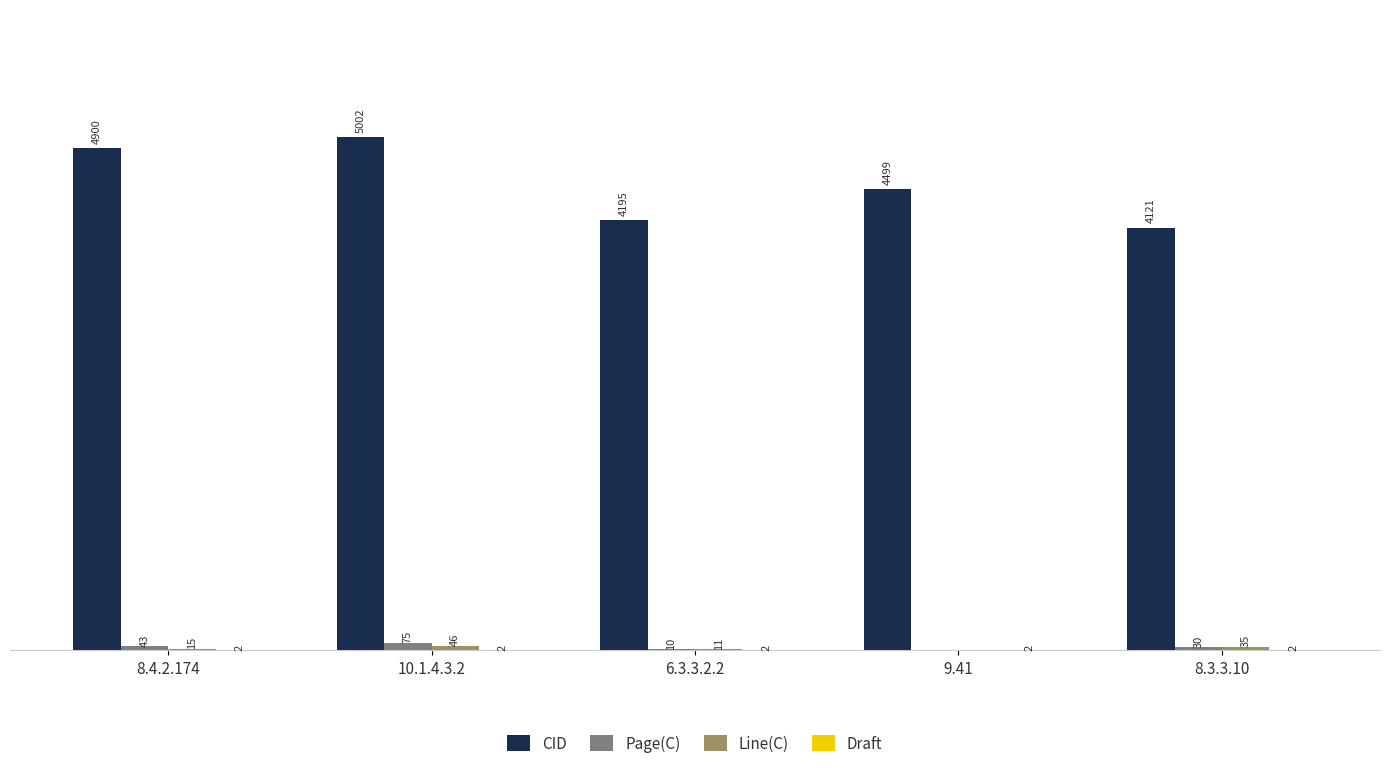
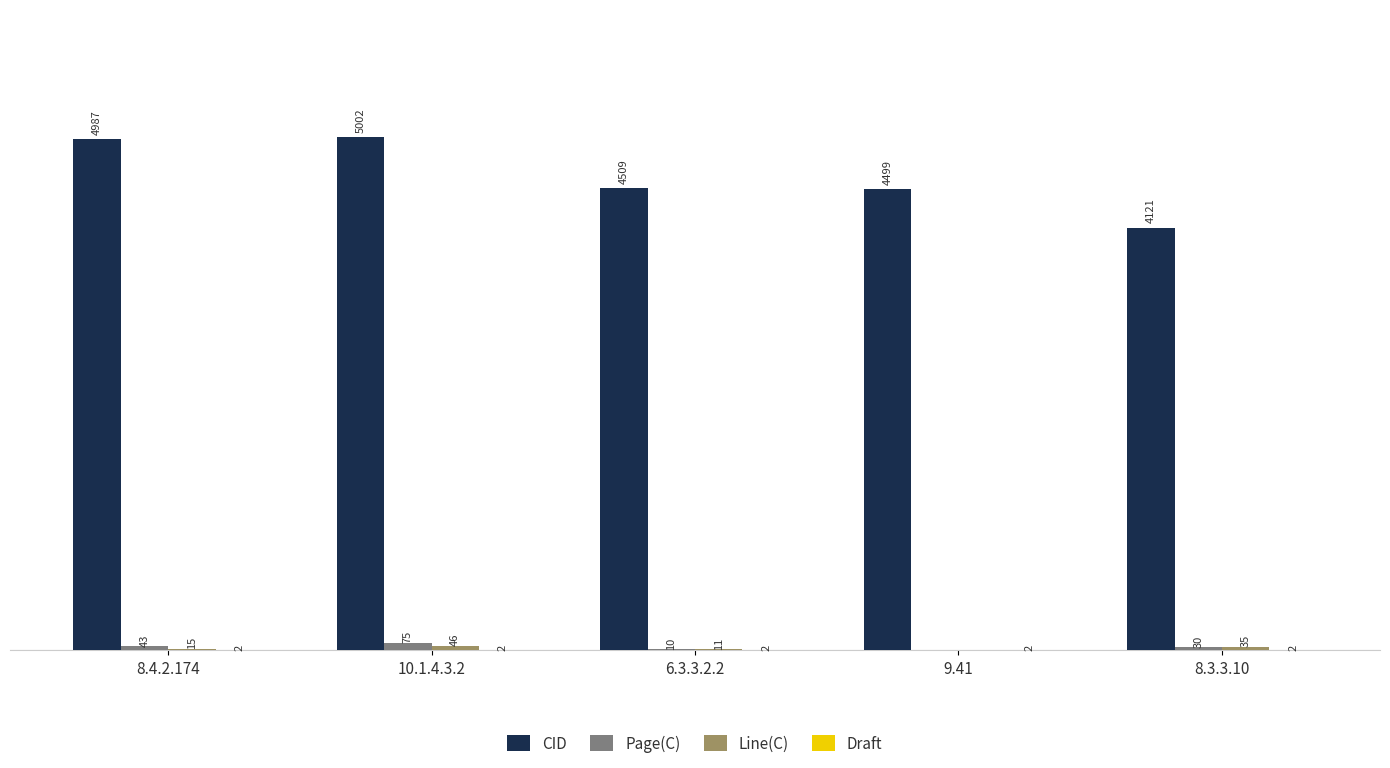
CID, 8.4.2.174: 4900 -> 4987
CID, 6.3.3.2.2: 4195 -> 4509
